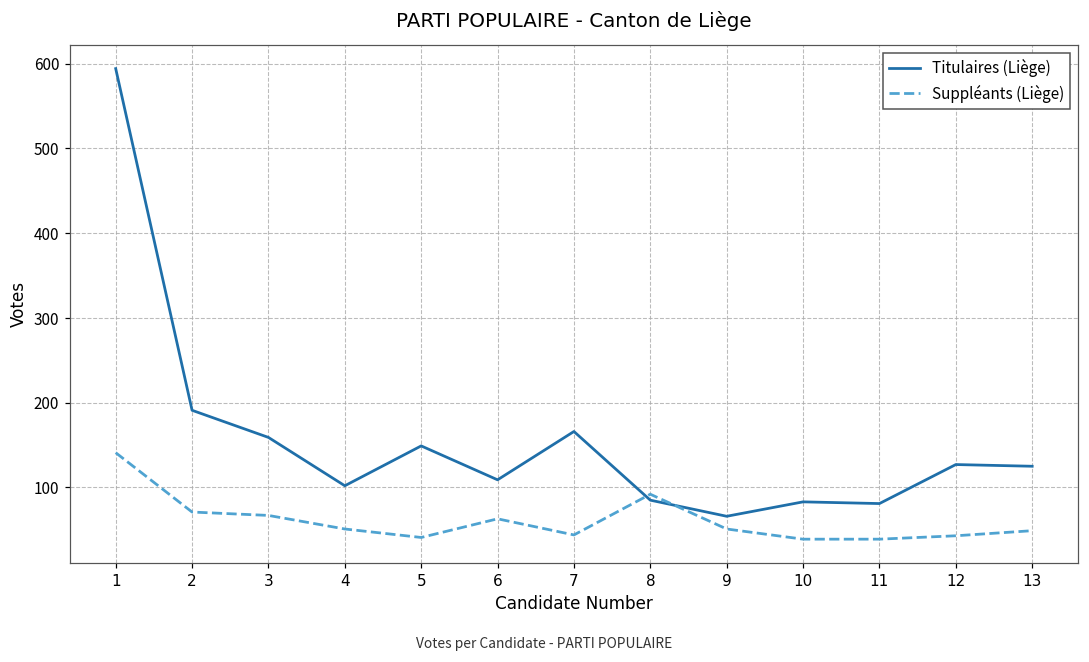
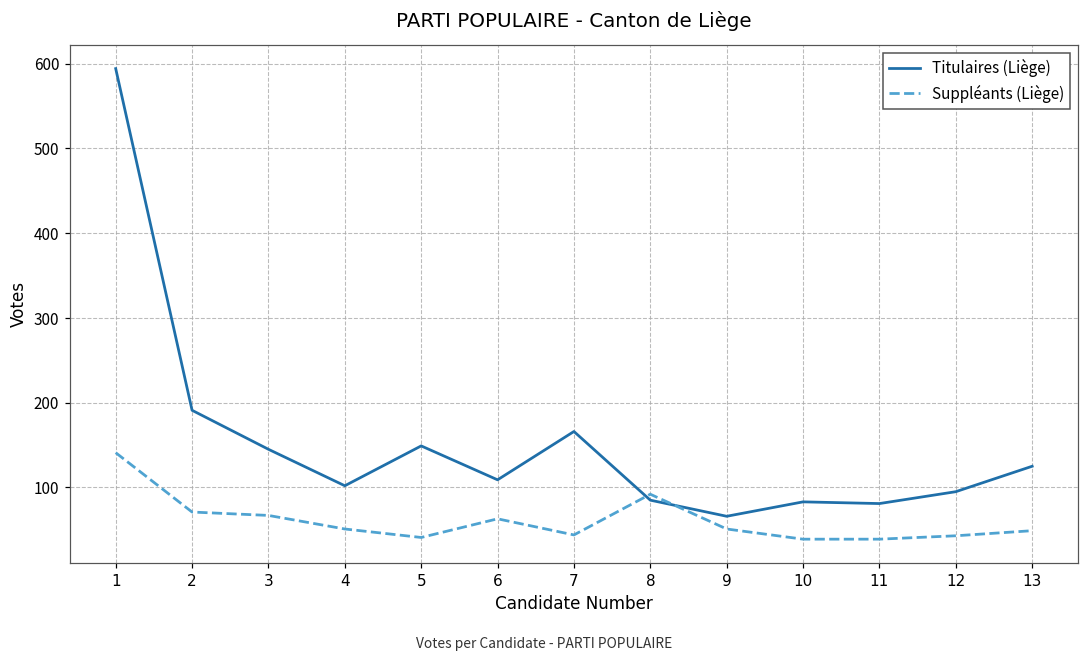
Titulaires (Liège), 3: 160 -> 150
Titulaires (Liège), 12: 130 -> 100
